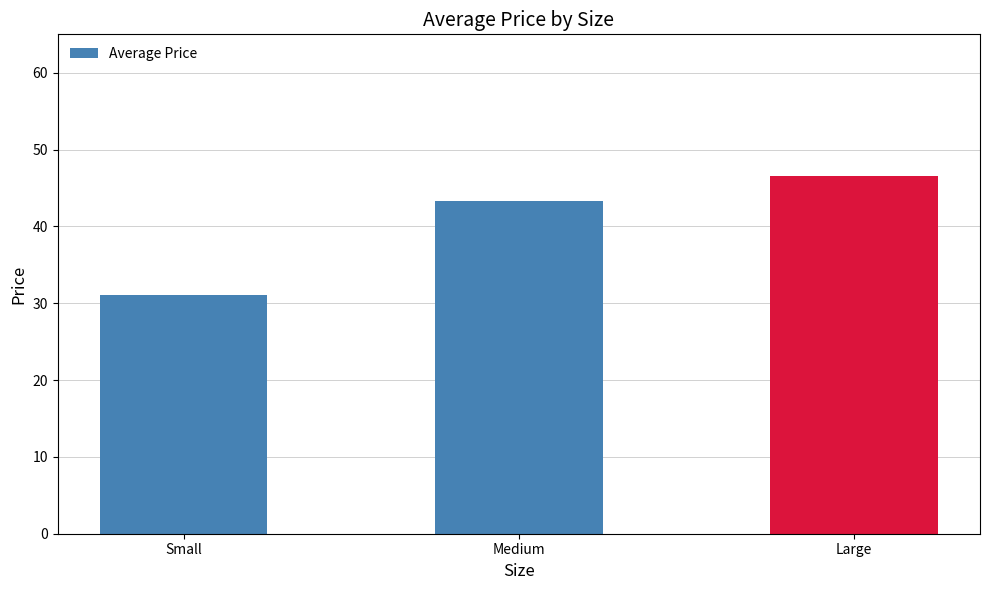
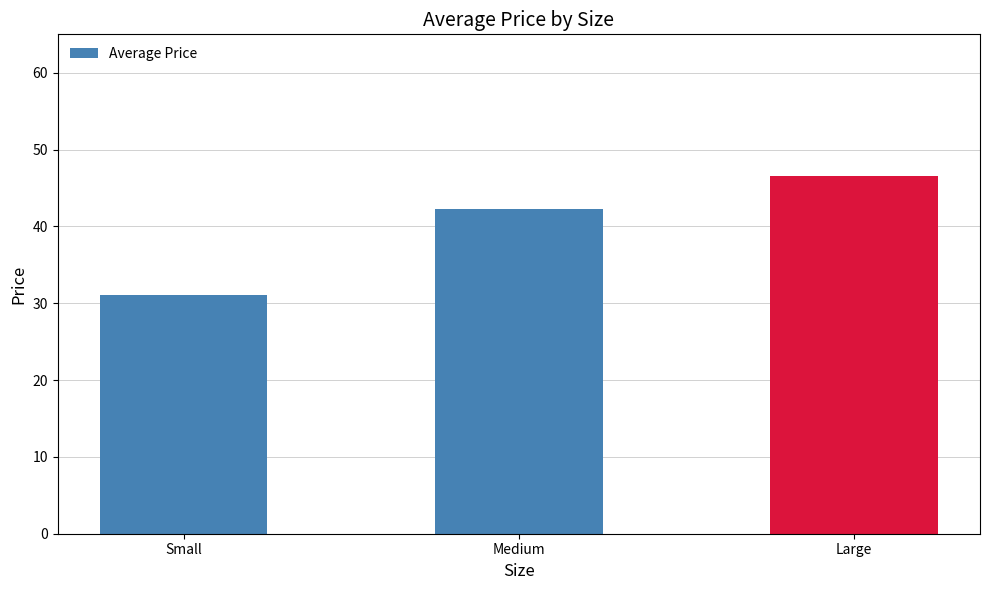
Medium: 43 -> 42
